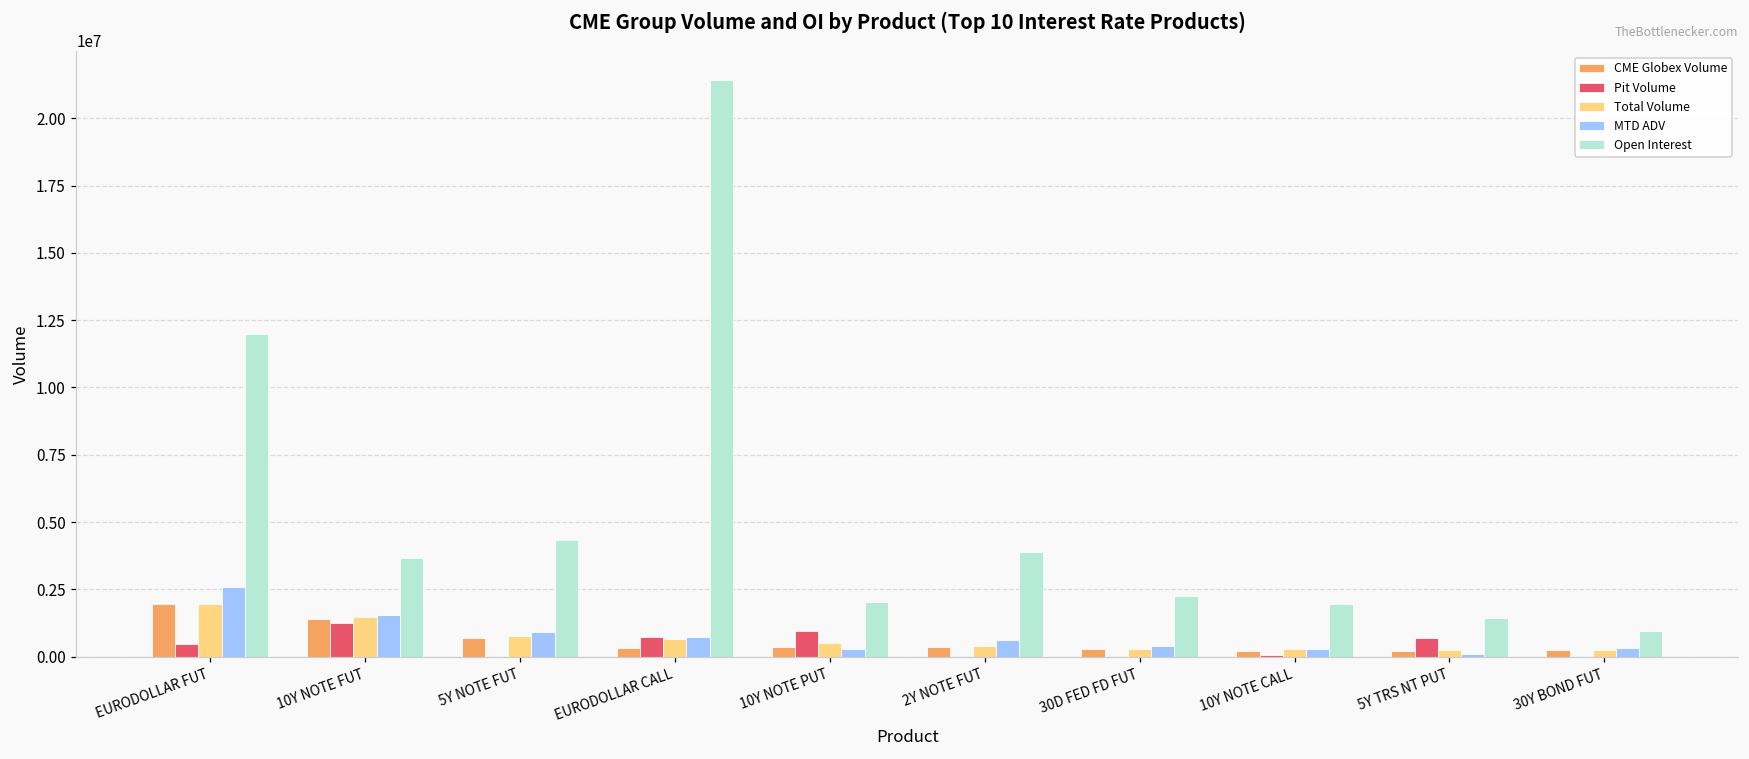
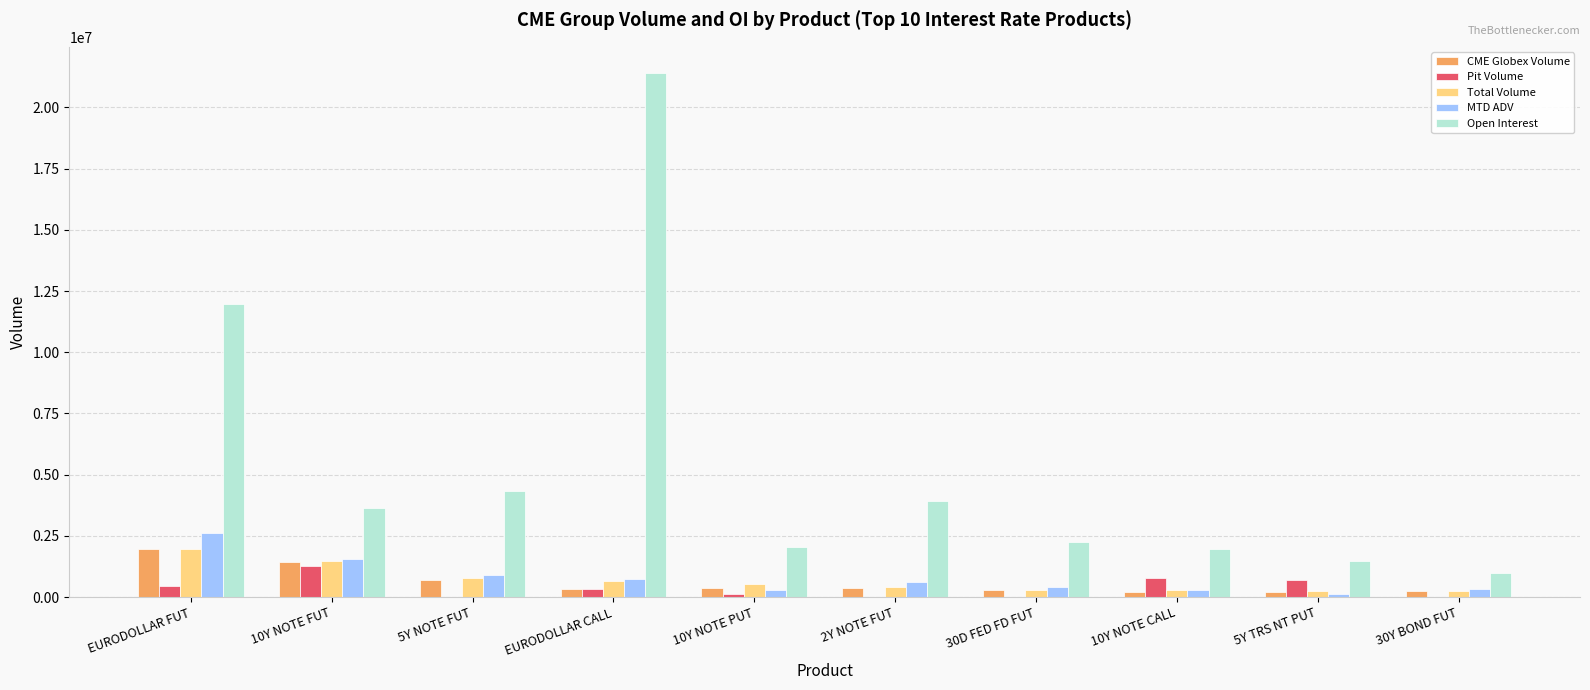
Pit Volume, EURODOLLAR CALL: 700000 -> 300000
Pit Volume, 10Y NOTE PUT: 900000 -> 100000
Pit Volume, 10Y NOTE CALL: 100000 -> 800000
